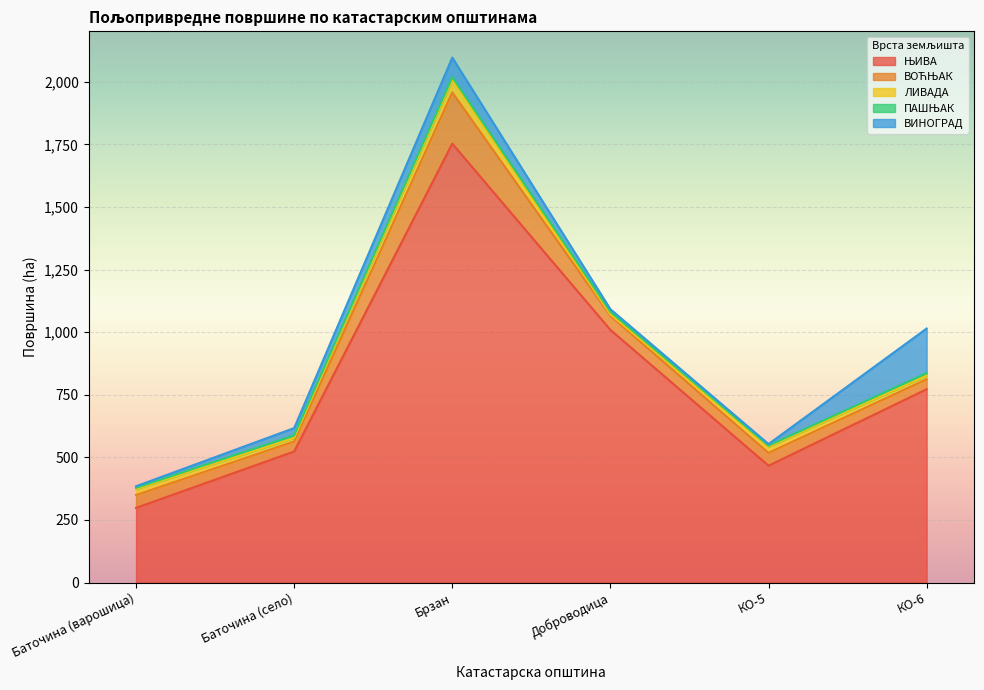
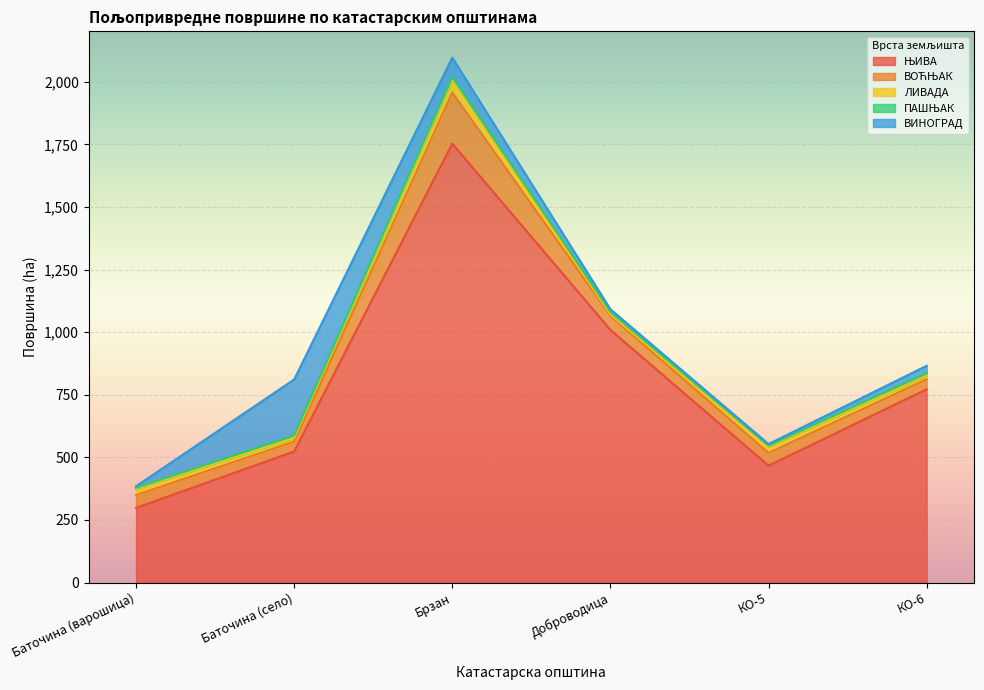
ВИНОГРАД, Баточина (село): 30 -> 220
ВИНОГРАД, КО-6: 180 -> 30
